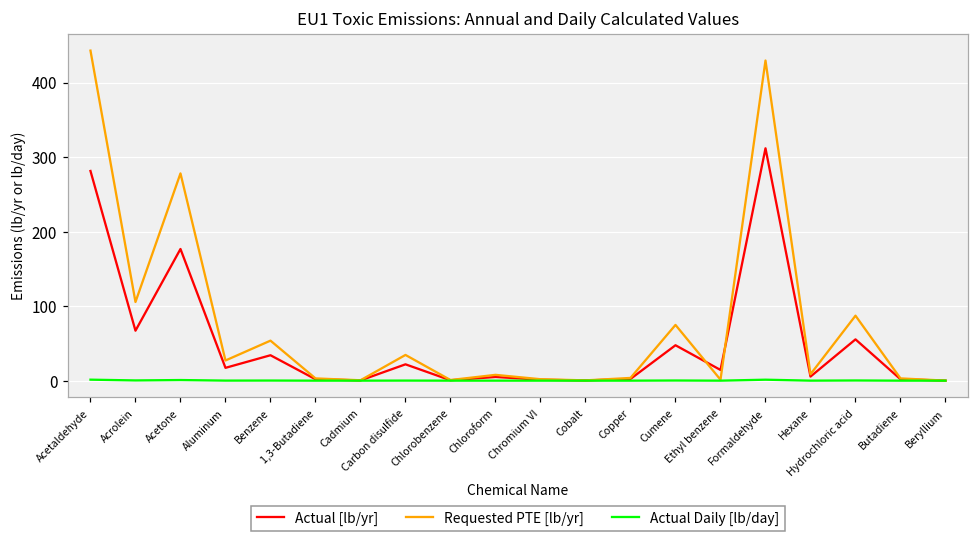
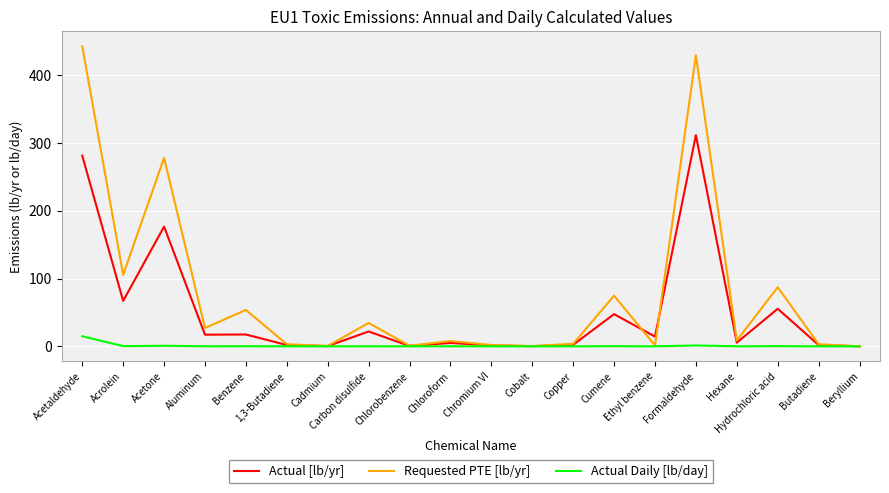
Actual Daily [lb/day], Acetaldehyde: 0 -> 10
Actual [lb/yr], Benzene: 30 -> 20
